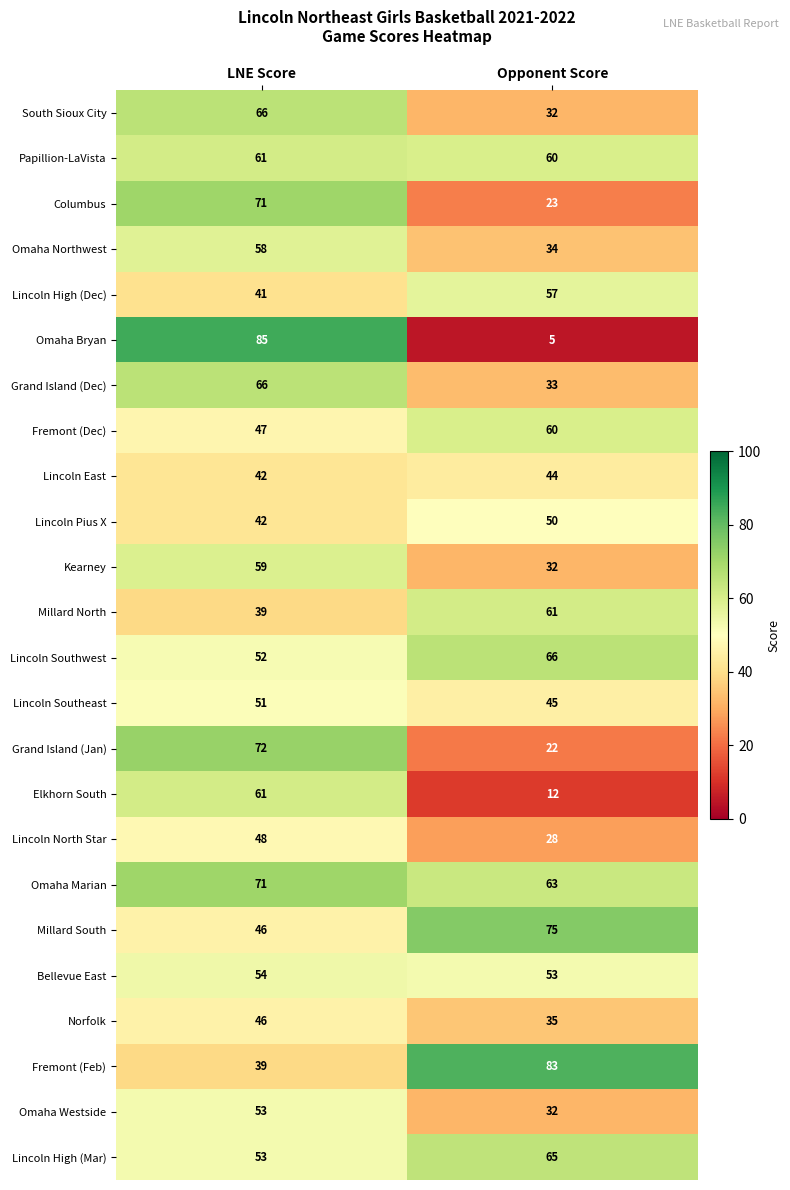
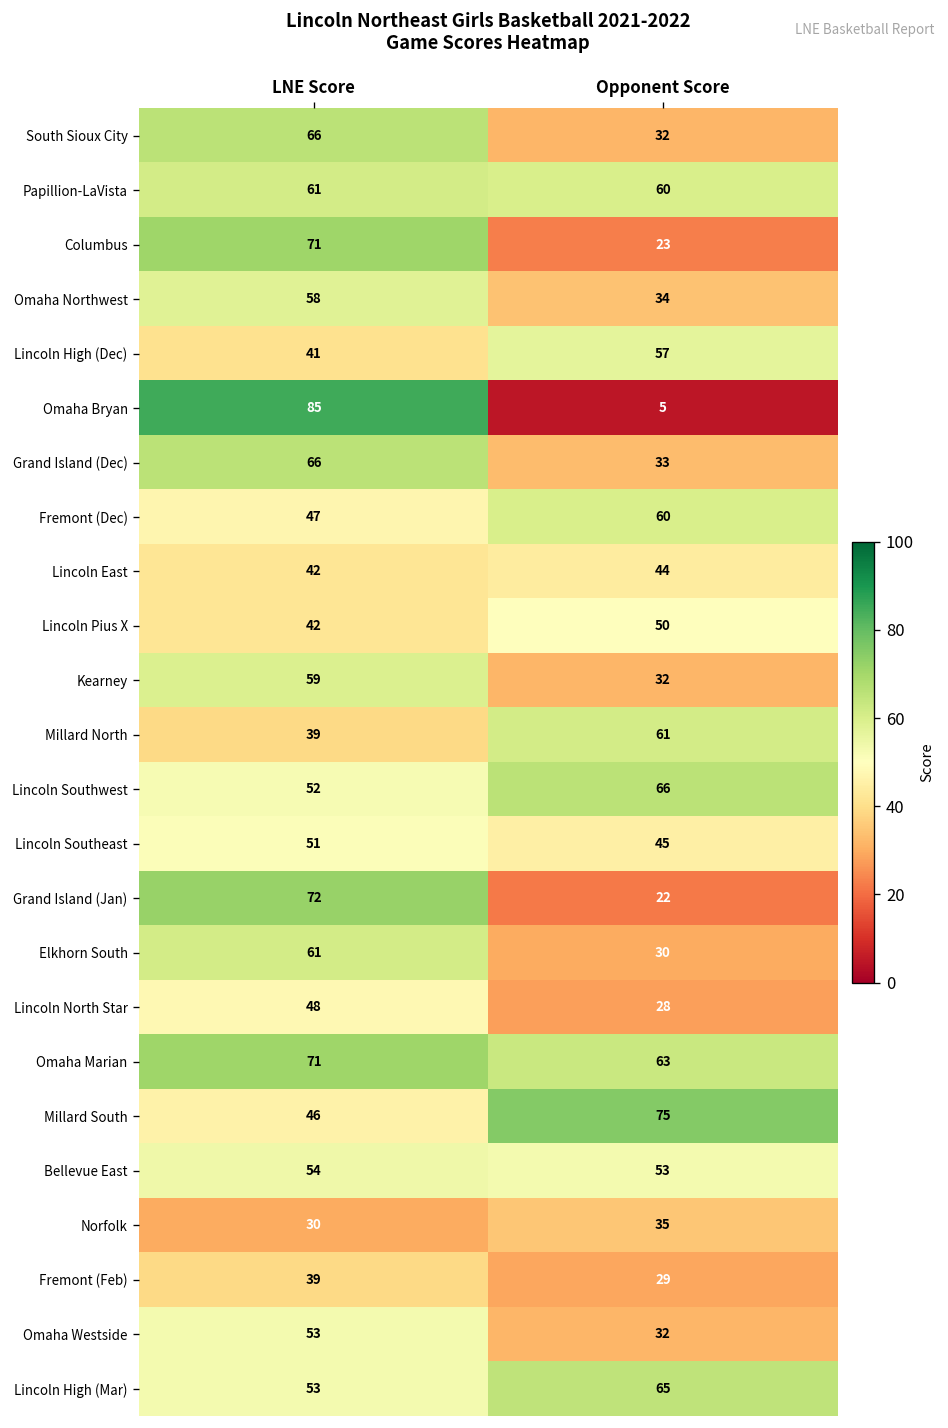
Elkhorn South, Opponent Score: 12 -> 30
Norfolk, LNE Score: 46 -> 30
Fremont (Feb), Opponent Score: 83 -> 29
